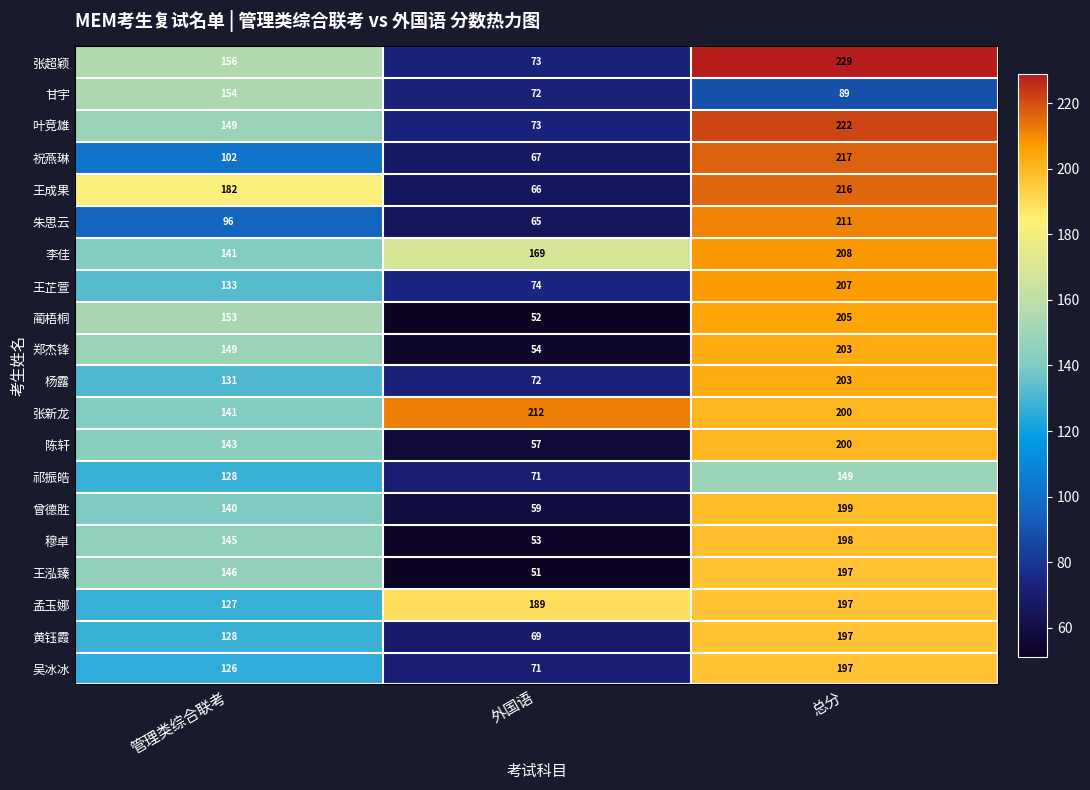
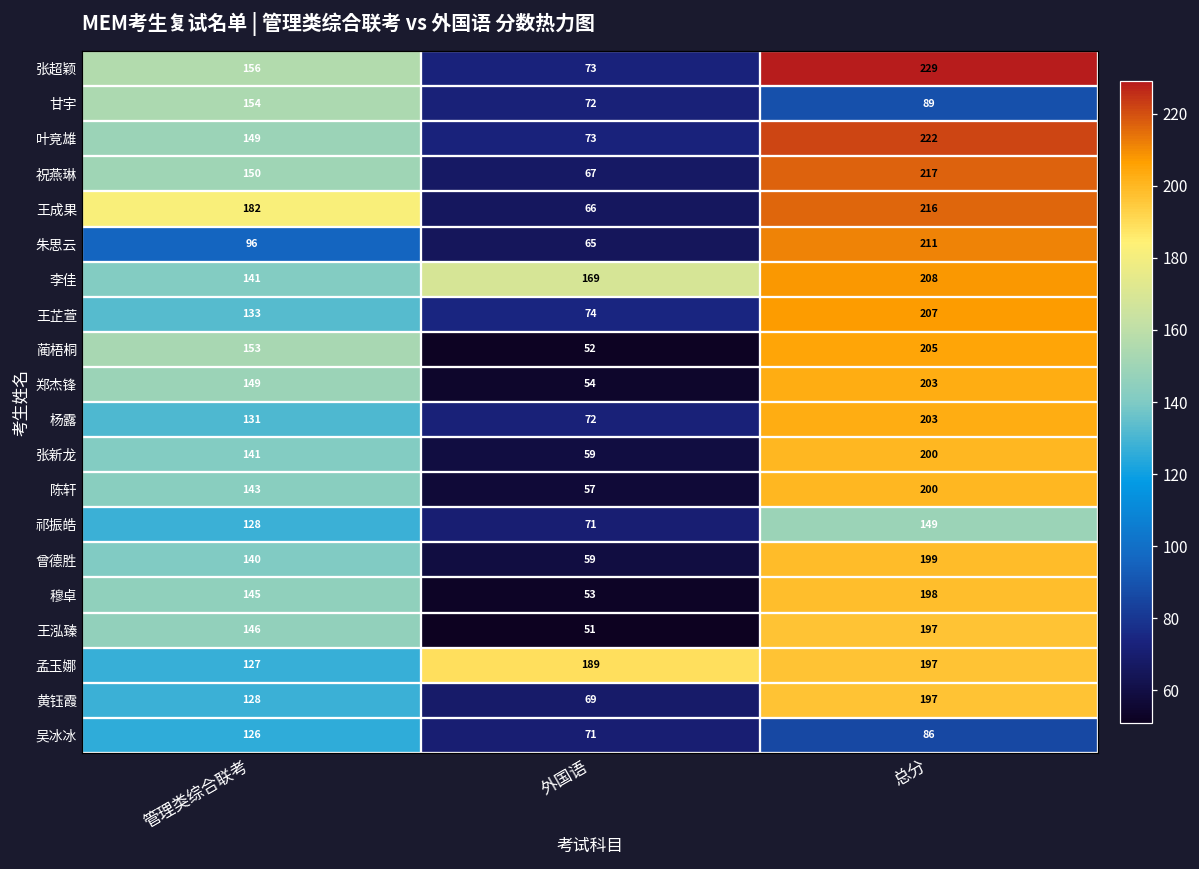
祝燕琳, 管理类综合联考: 102 -> 150
张新龙, 外国语: 212 -> 59
吴冰冰, 总分: 197 -> 86
